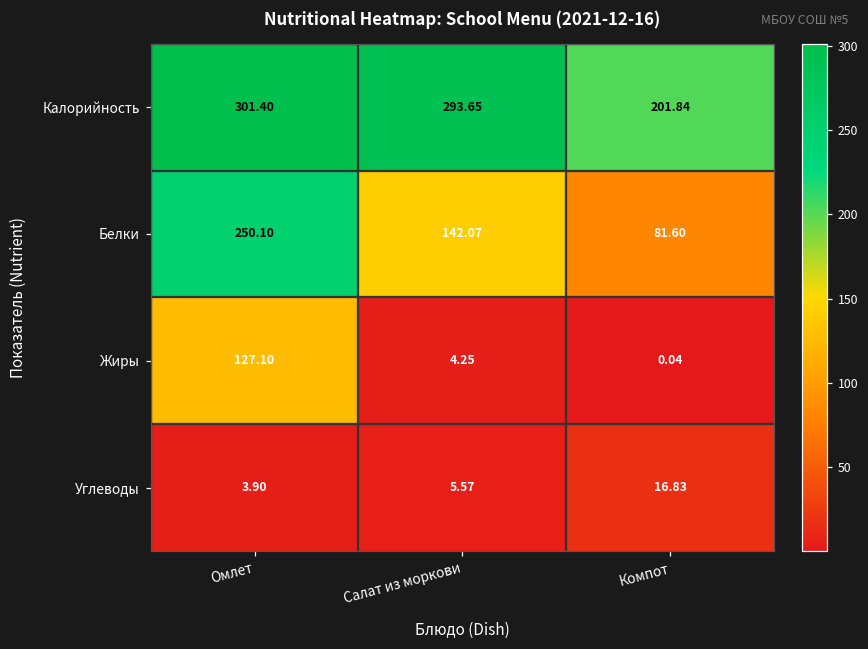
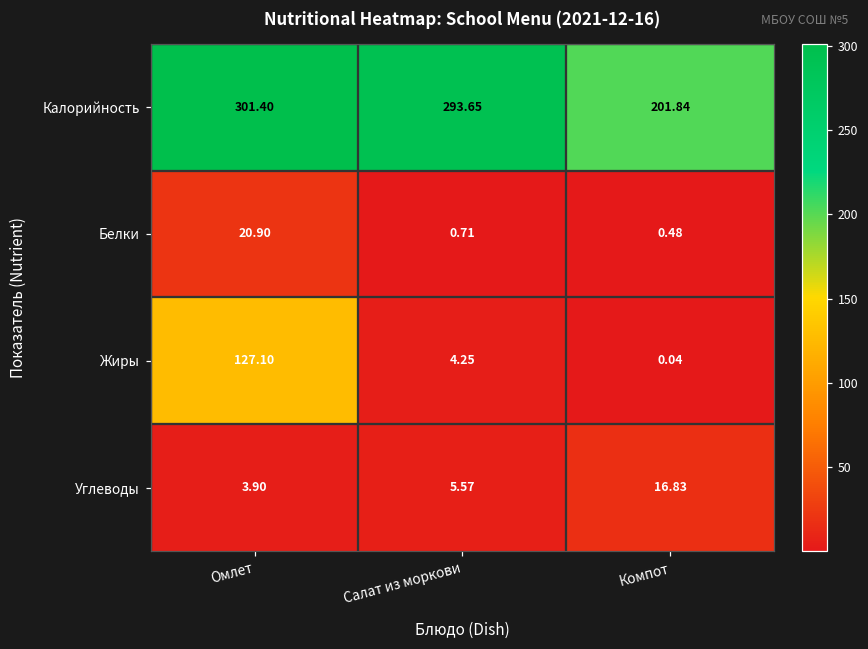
Белки, Омлет: 250.10 -> 20.90
Белки, Салат из моркови: 142.07 -> 0.71
Белки, Компот: 81.60 -> 0.48
